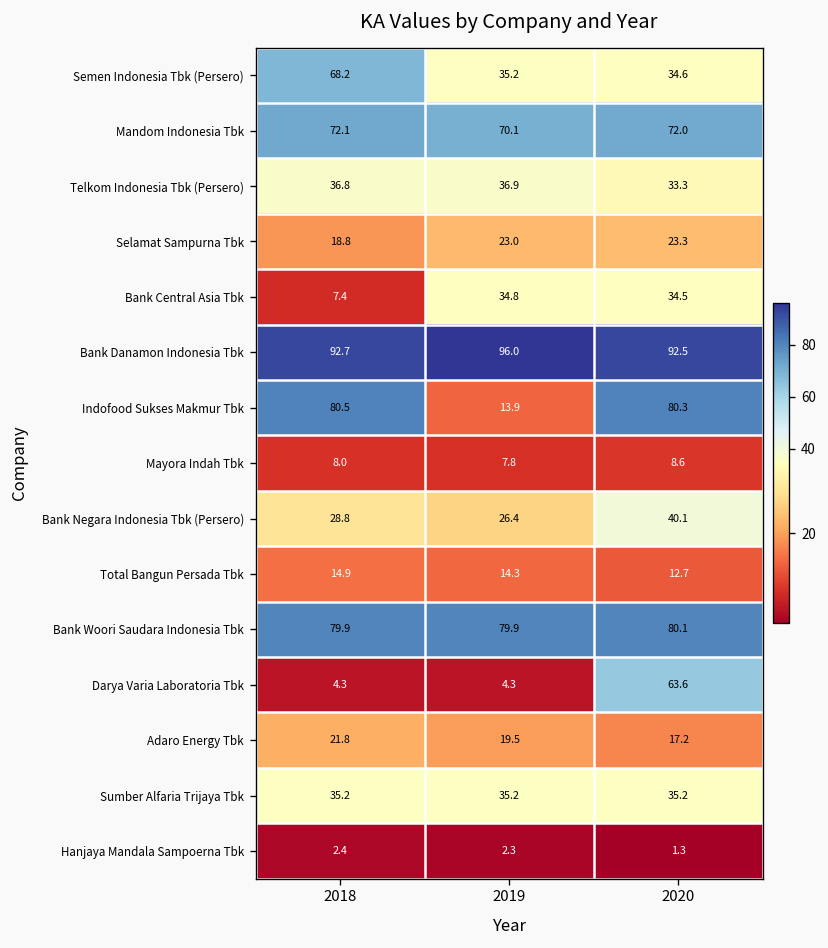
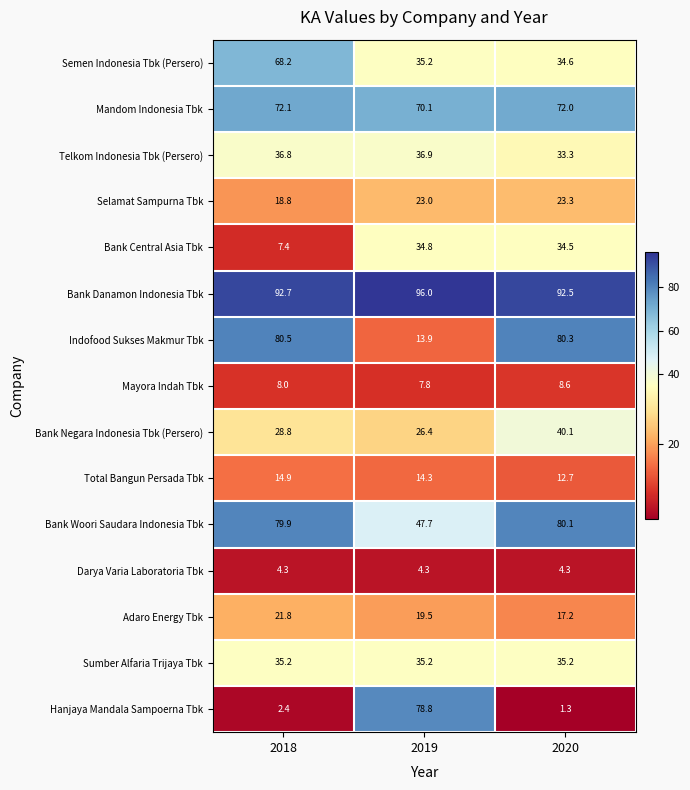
Bank Woori Saudara Indonesia Tbk, 2019: 79.9 -> 47.7
Darya Varia Laboratoria Tbk, 2020: 63.6 -> 4.3
Hanjaya Mandala Sampoerna Tbk, 2019: 2.3 -> 78.8
